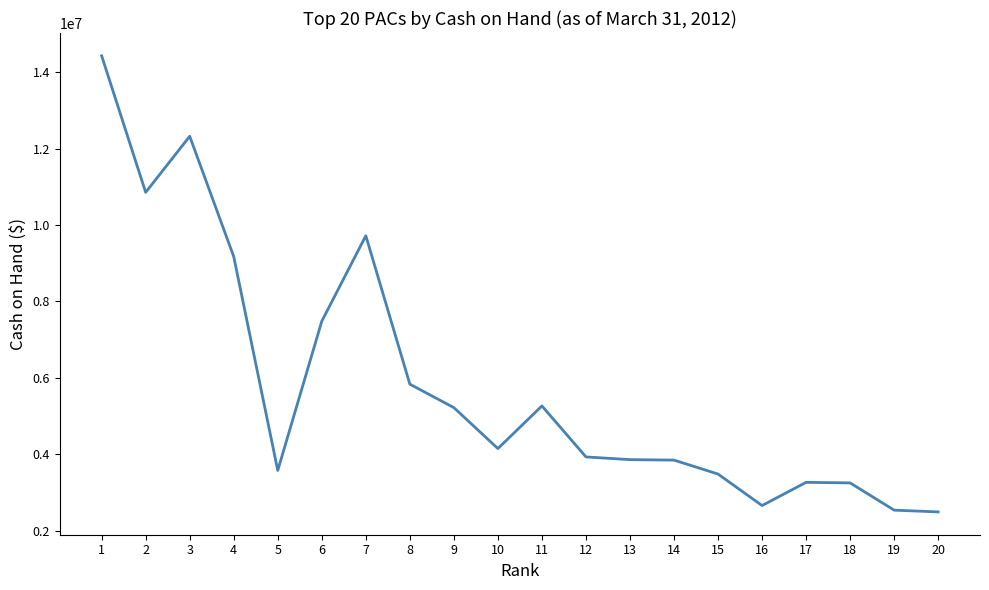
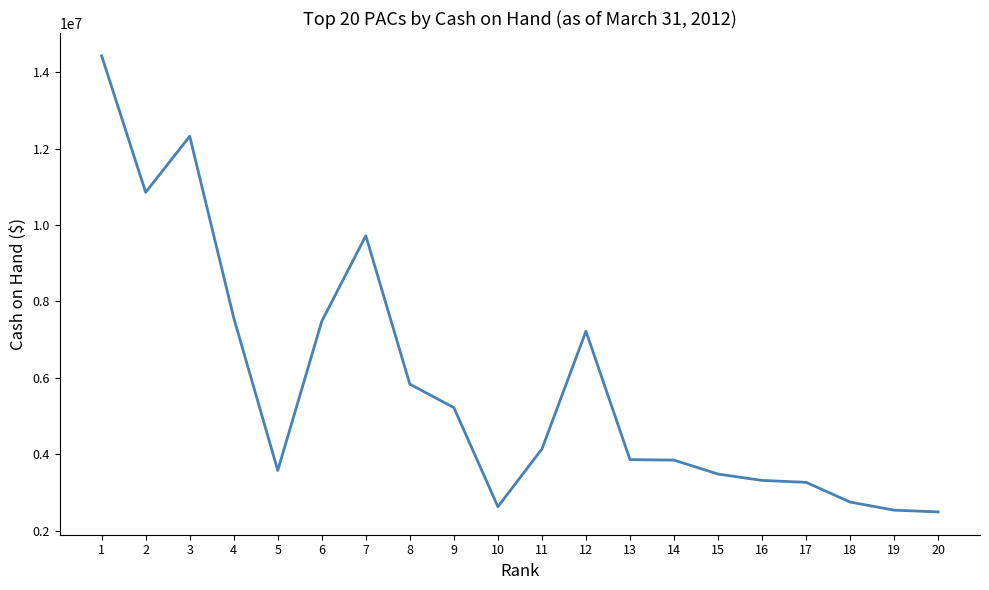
4: 9200000 -> 7600000
10: 4100000 -> 2600000
11: 5300000 -> 4100000
12: 3900000 -> 7200000
16: 2700000 -> 3300000
18: 3200000 -> 2700000
